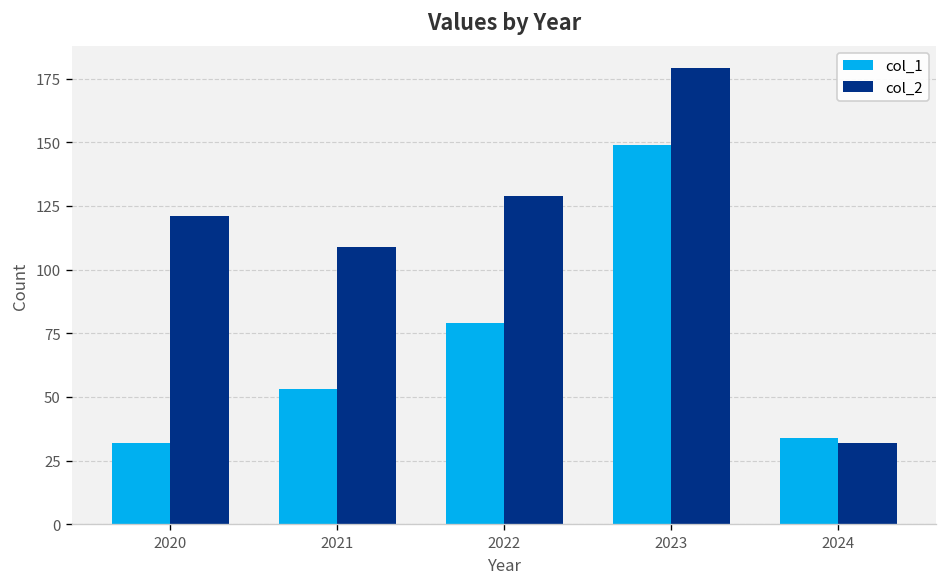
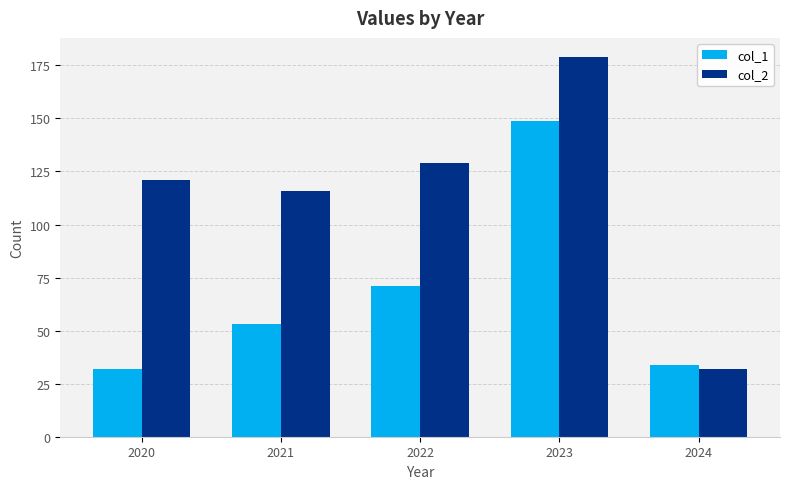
col_2, 2021: 109 -> 116
col_1, 2022: 79 -> 71
